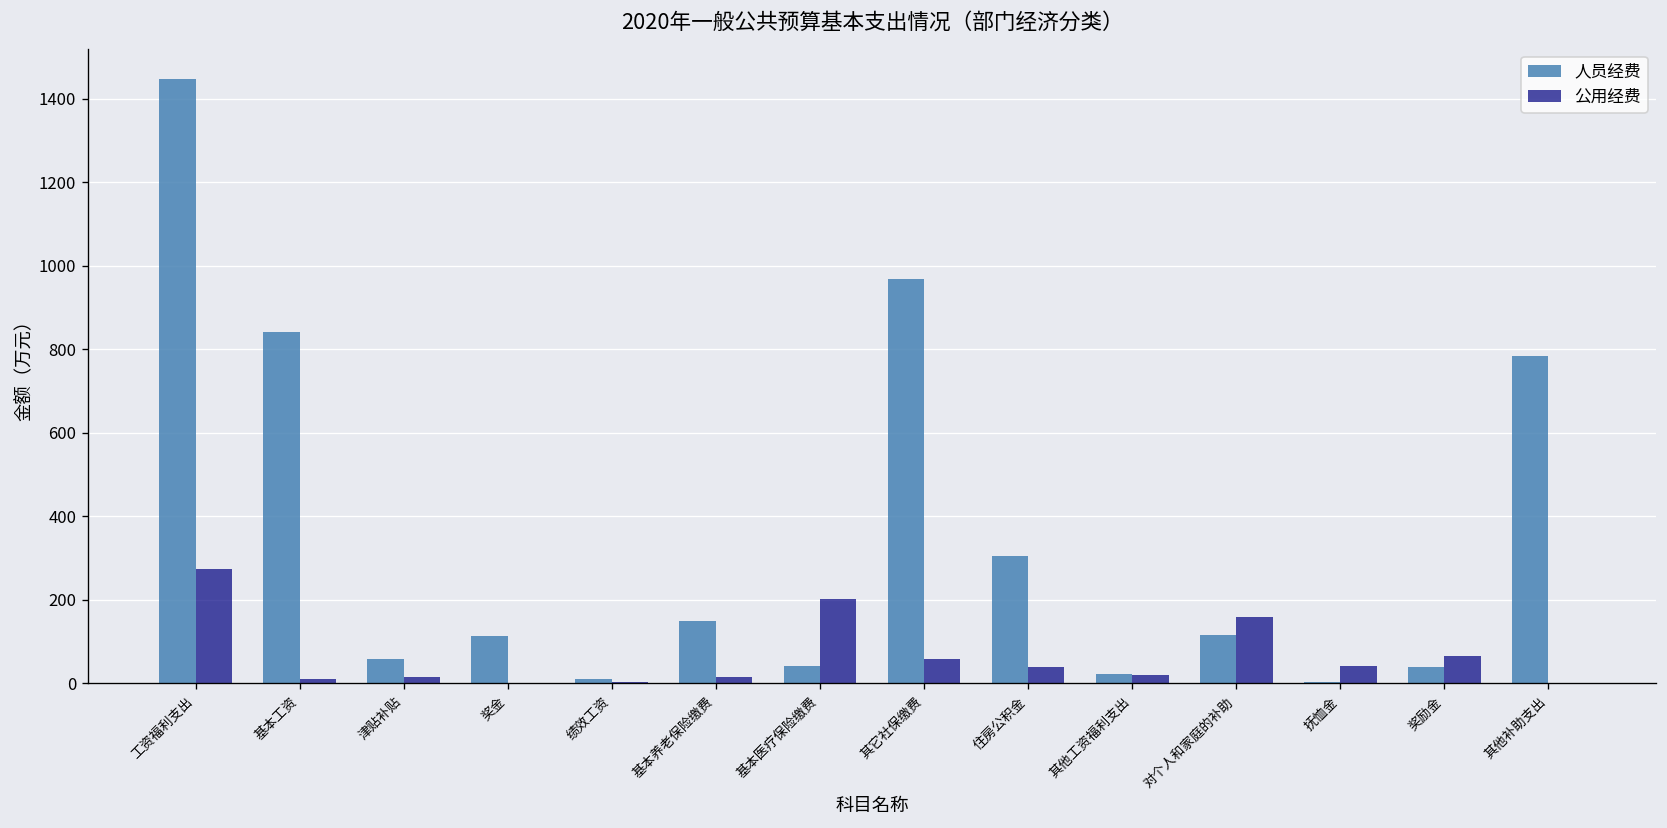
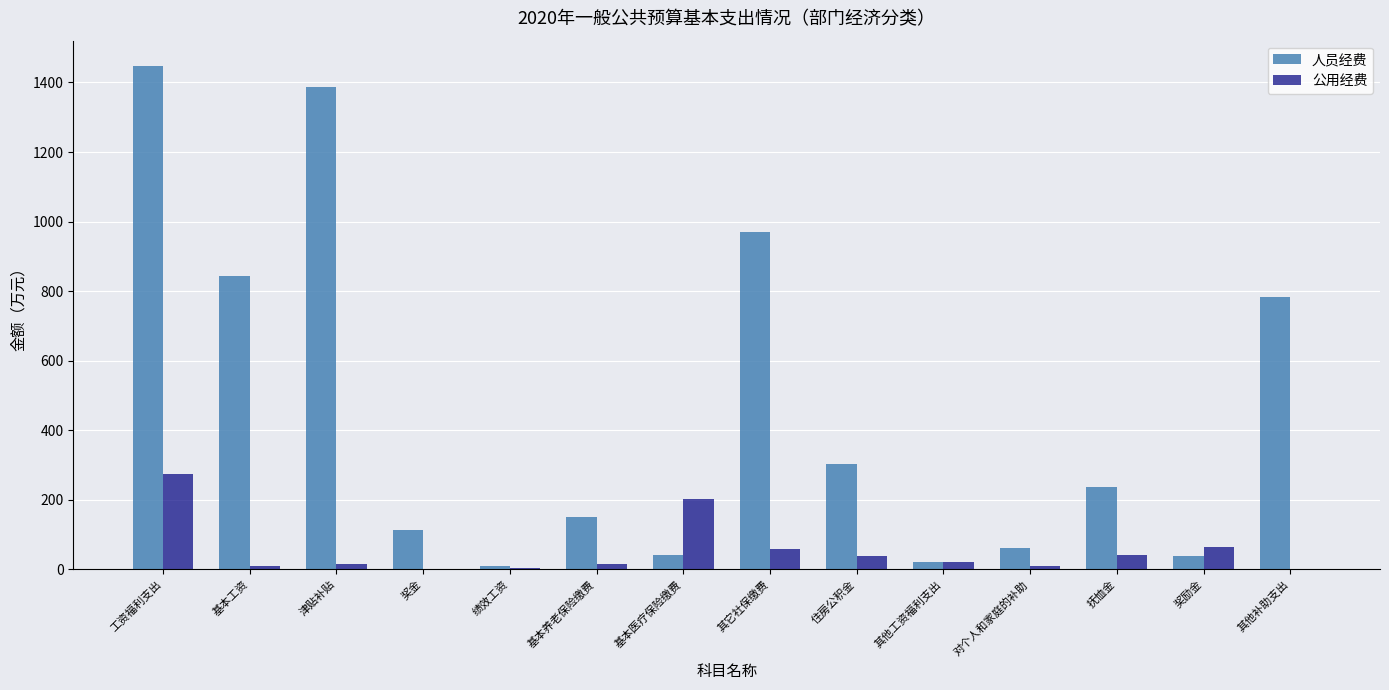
人员经费, 津贴补贴: 60 -> 1390
人员经费, 对个人和家庭的补助: 120 -> 60
公用经费, 对个人和家庭的补助: 160 -> 10
人员经费, 抚恤金: 0 -> 240
